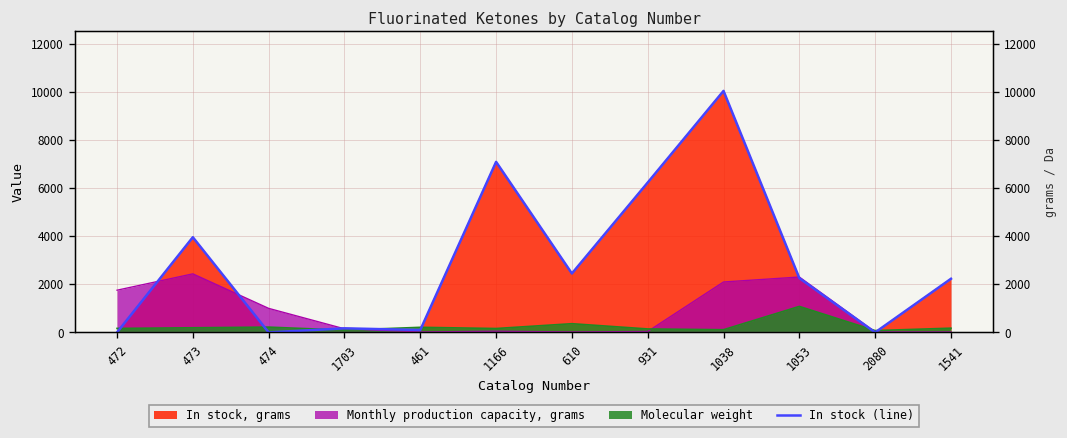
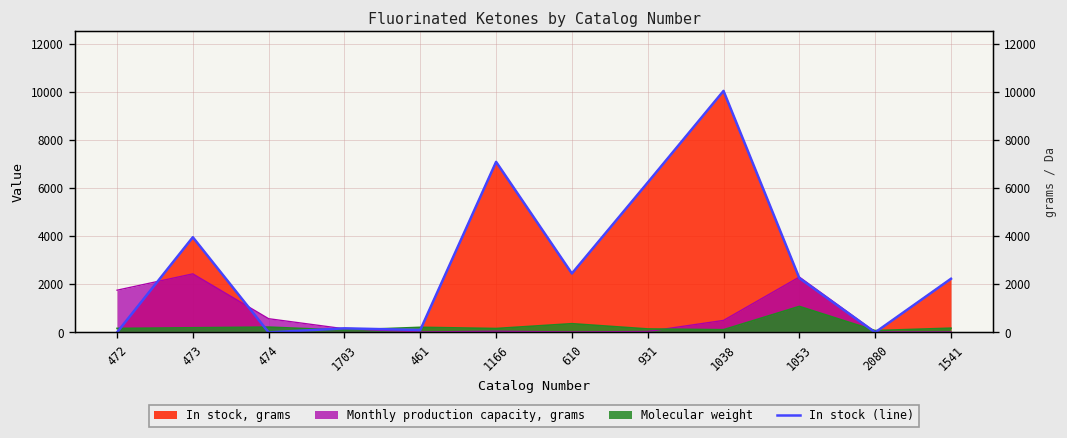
Monthly production capacity, grams, 474: 1000 -> 600
Monthly production capacity, grams, 1038: 2100 -> 500
